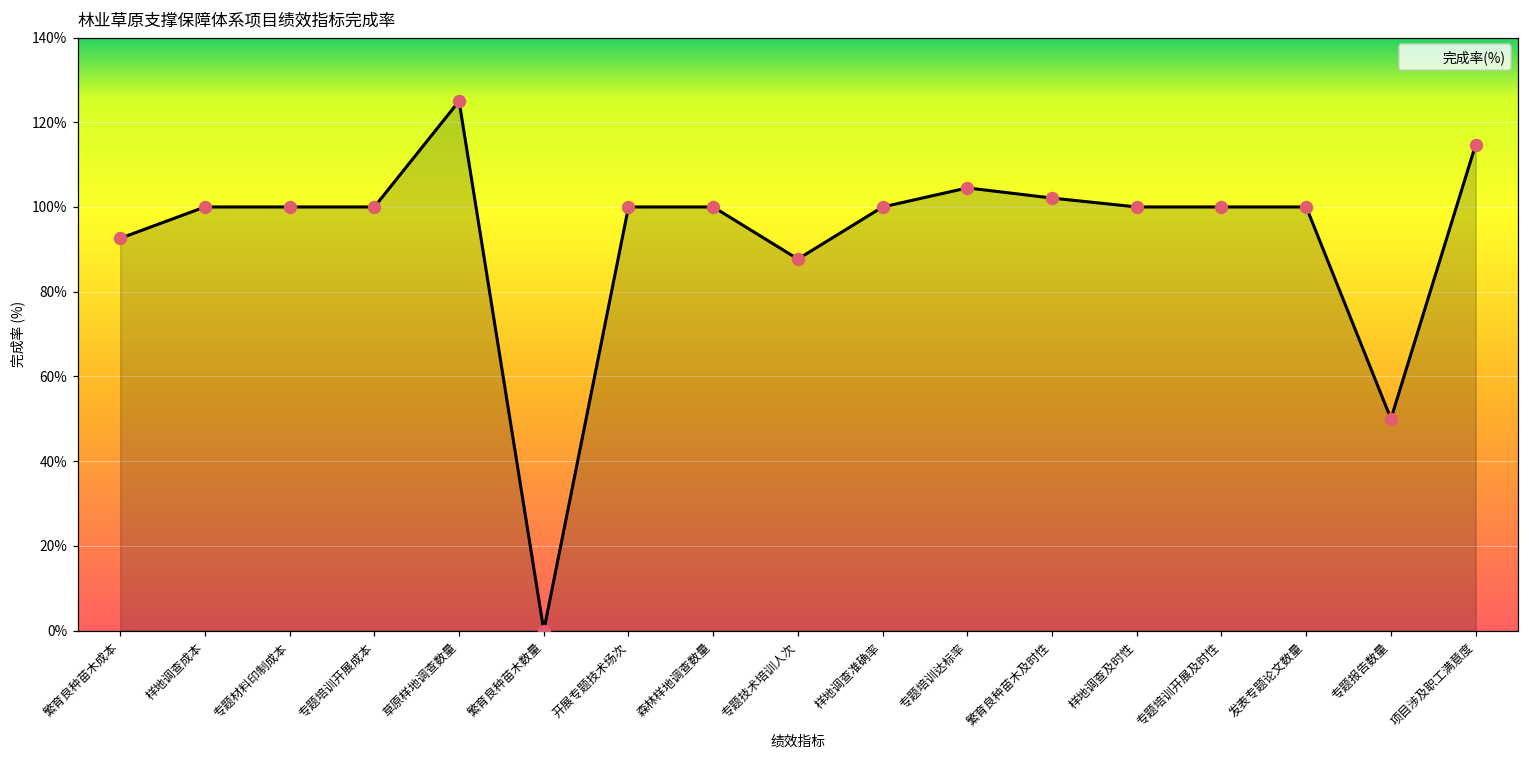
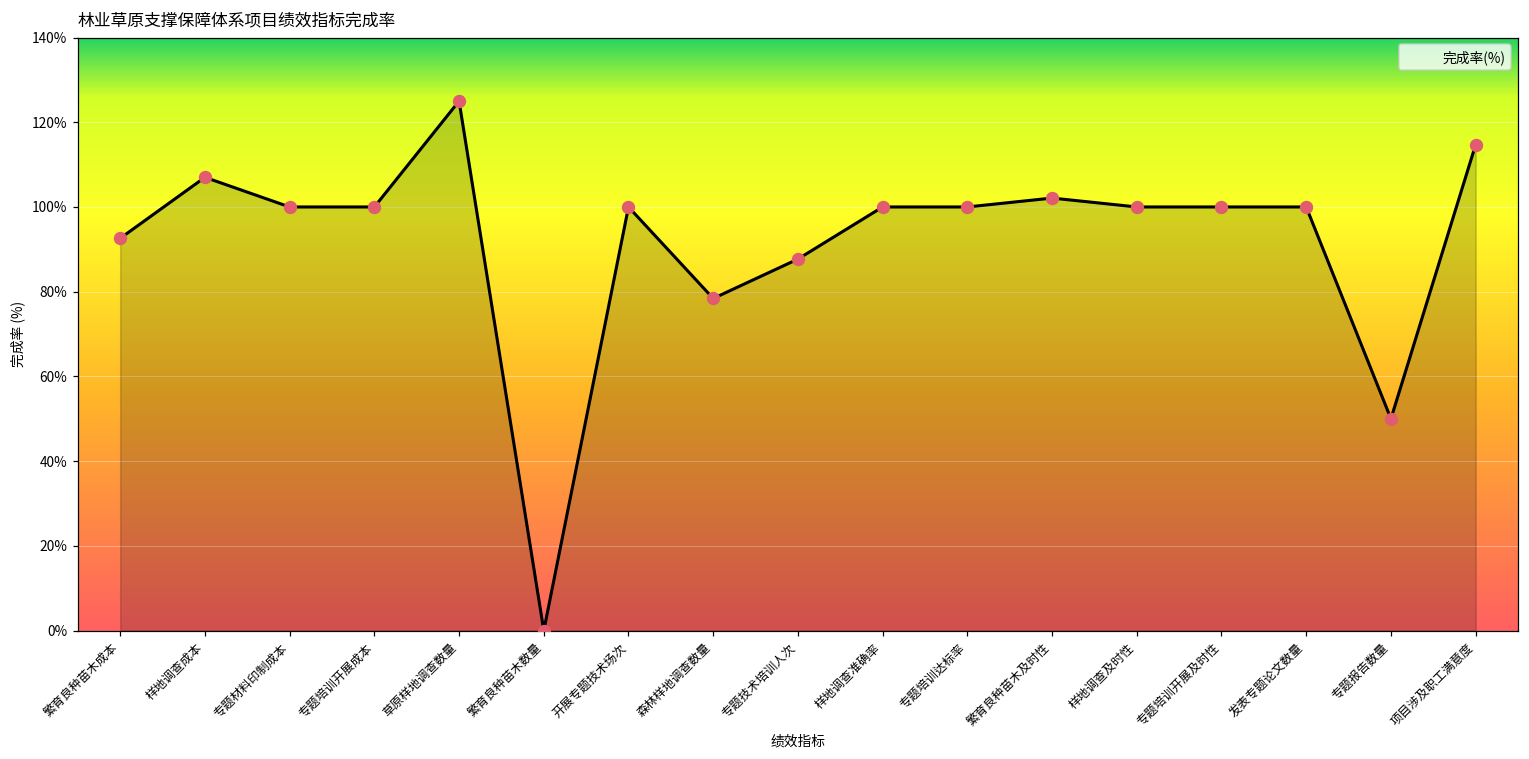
样地调查成本: 100% -> 107%
森林样地调查数量: 100% -> 78%
专题培训达标率: 105% -> 100%
